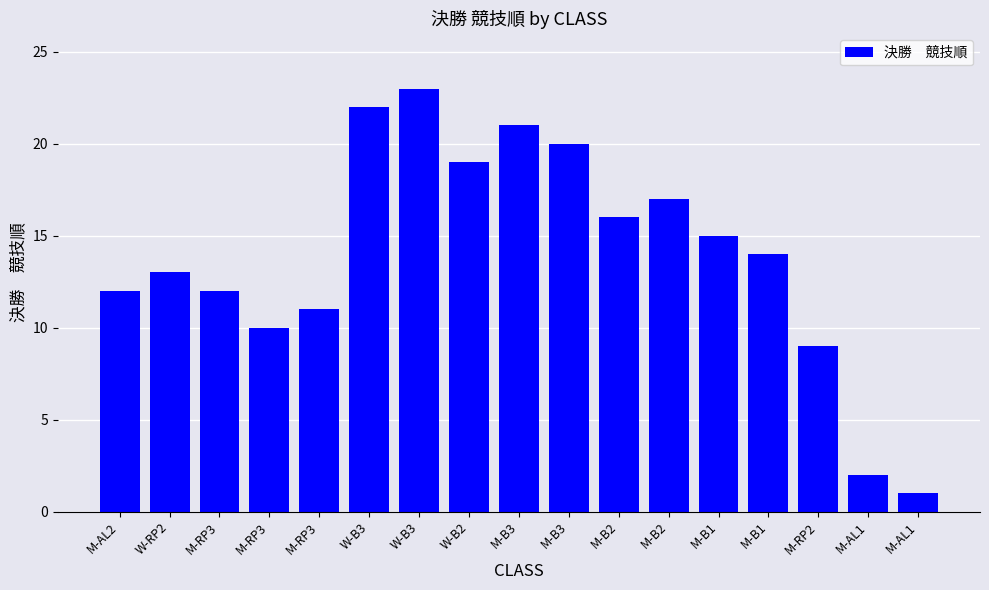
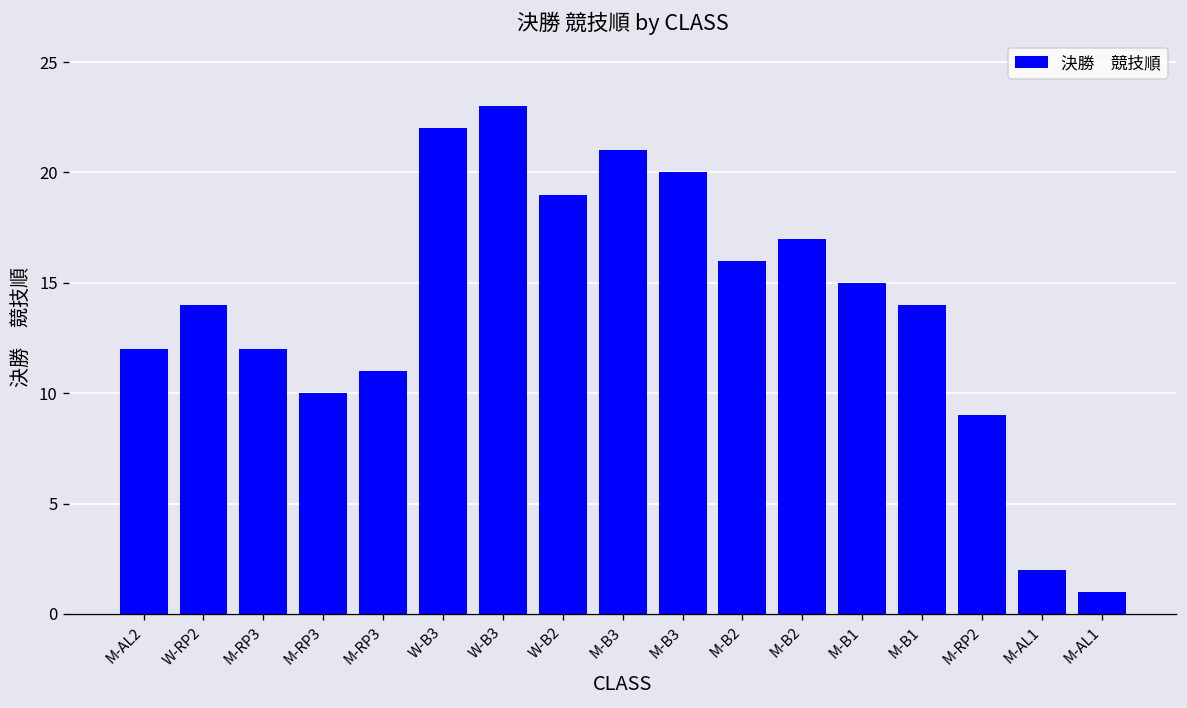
W-RP2: 13 -> 14
